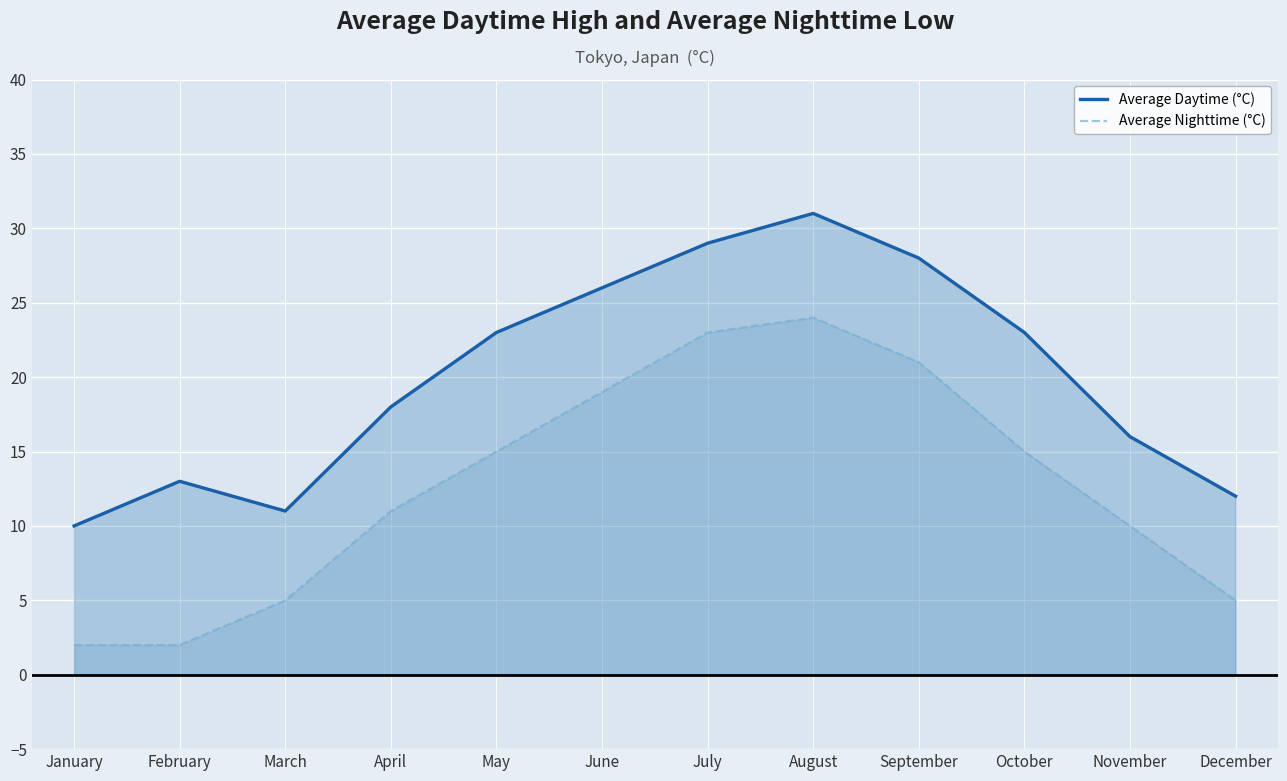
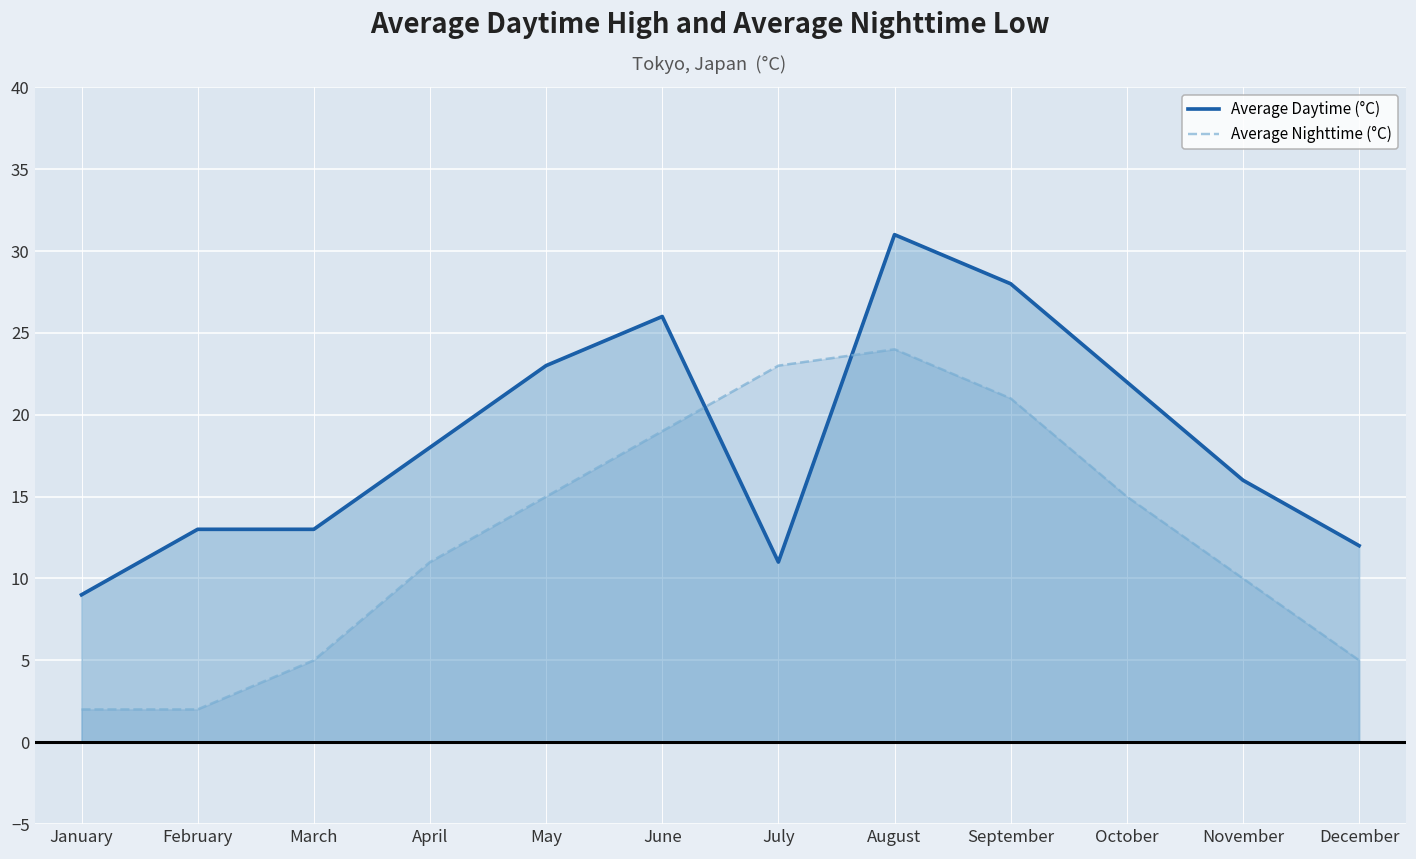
Average Daytime (°C), January: 10 -> 9
Average Daytime (°C), March: 11 -> 13
Average Daytime (°C), July: 29 -> 11
Average Daytime (°C), October: 23 -> 22
